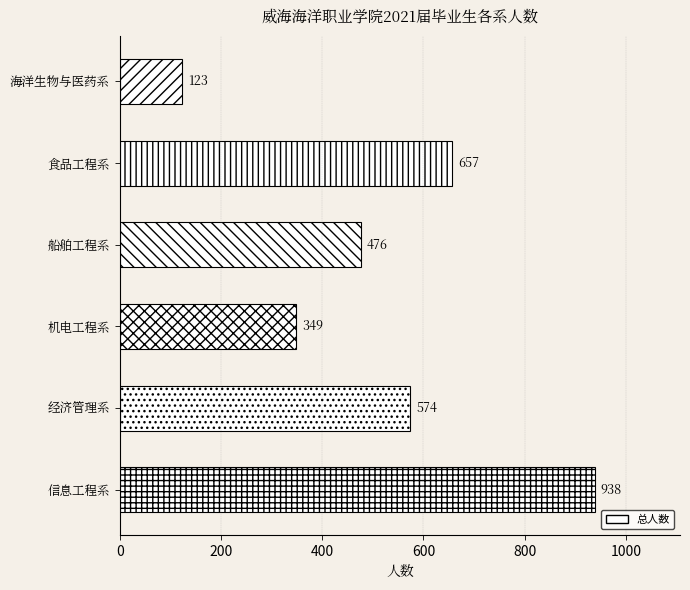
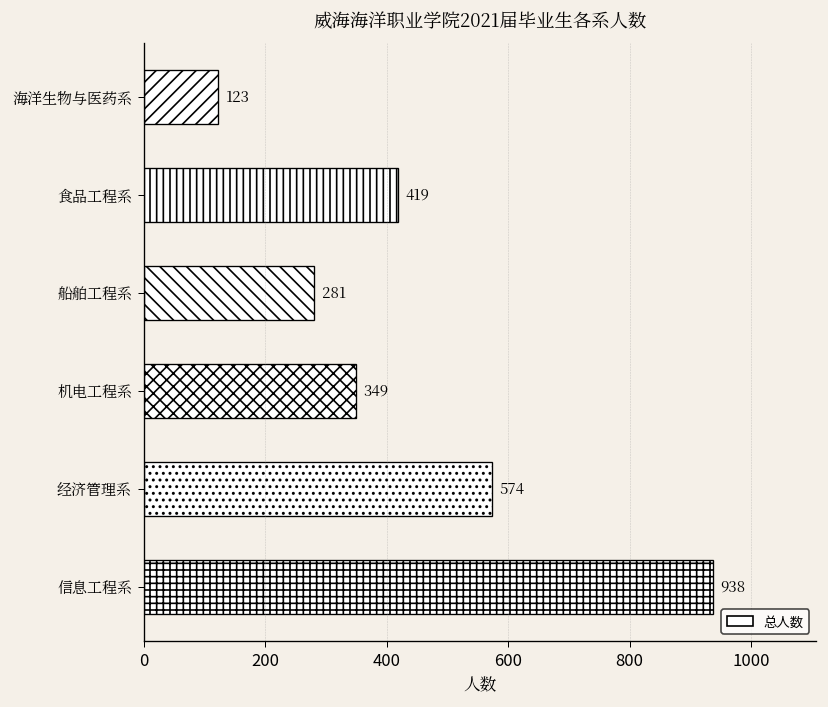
食品工程系: 657 -> 419
船舶工程系: 476 -> 281
